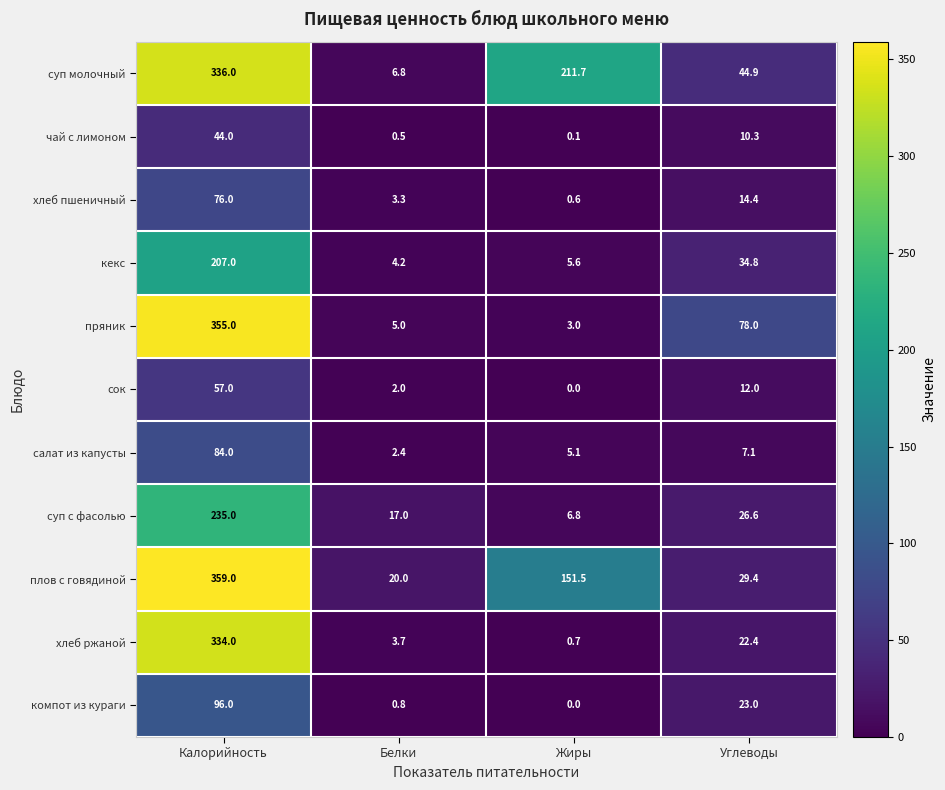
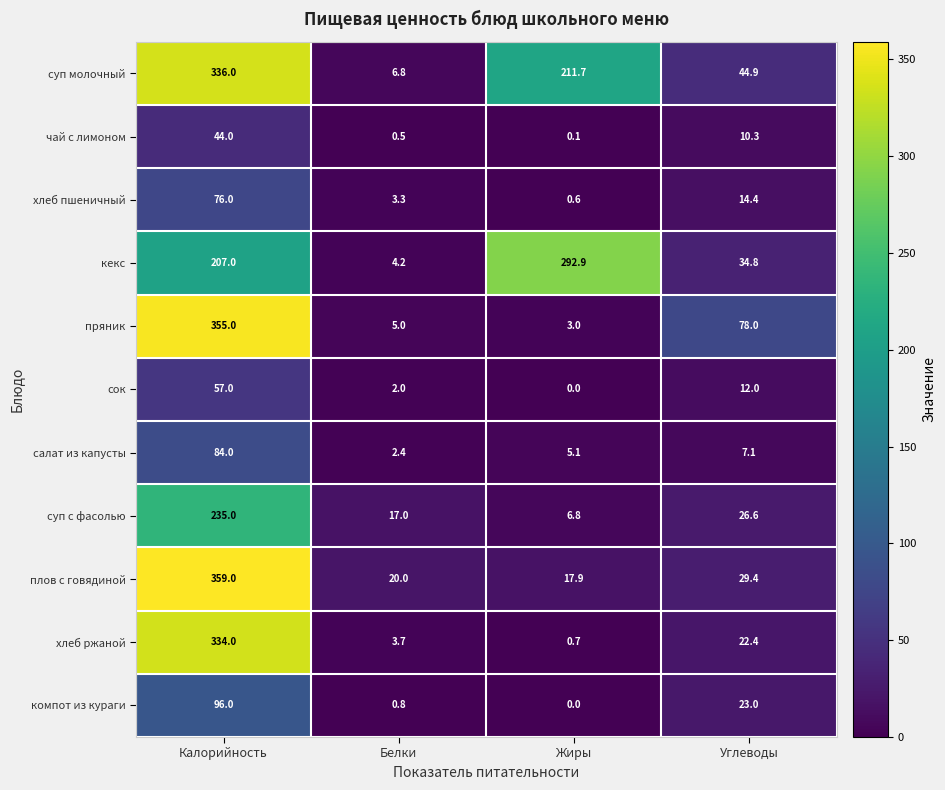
кекс, Жиры: 5.6 -> 292.9
плов с говядиной, Жиры: 151.5 -> 17.9
